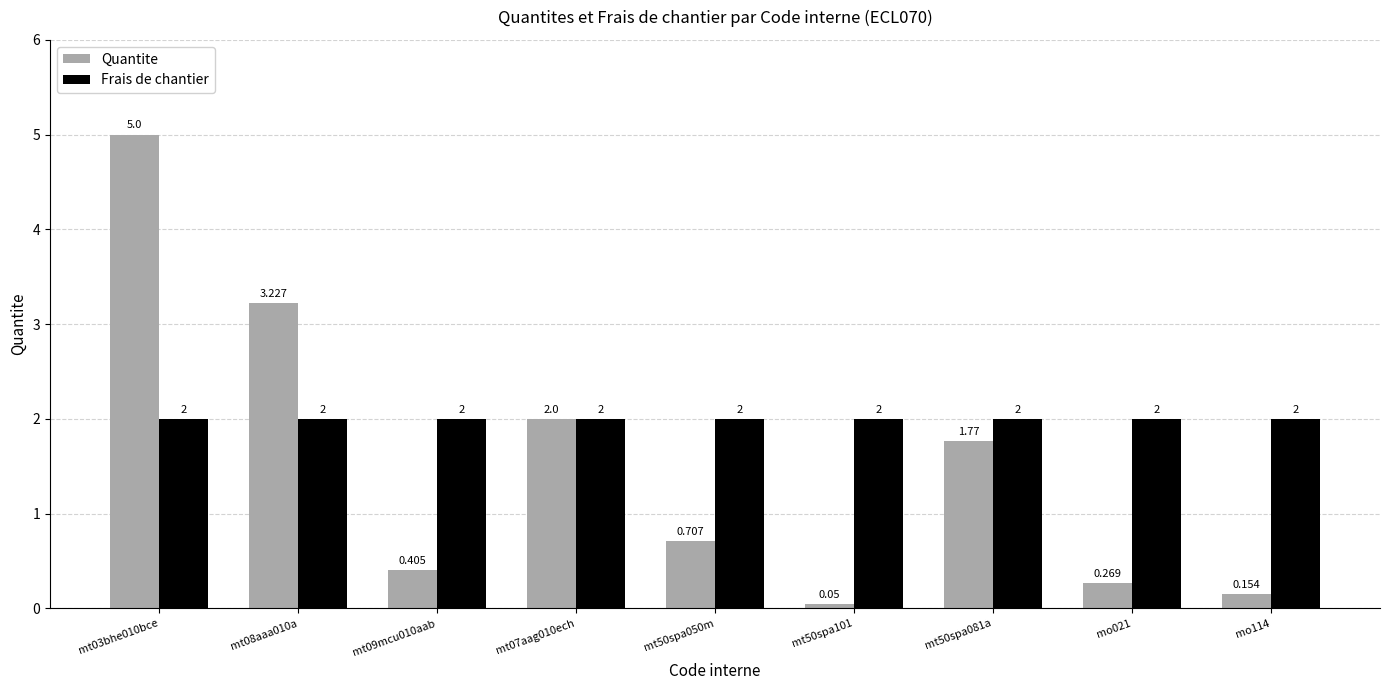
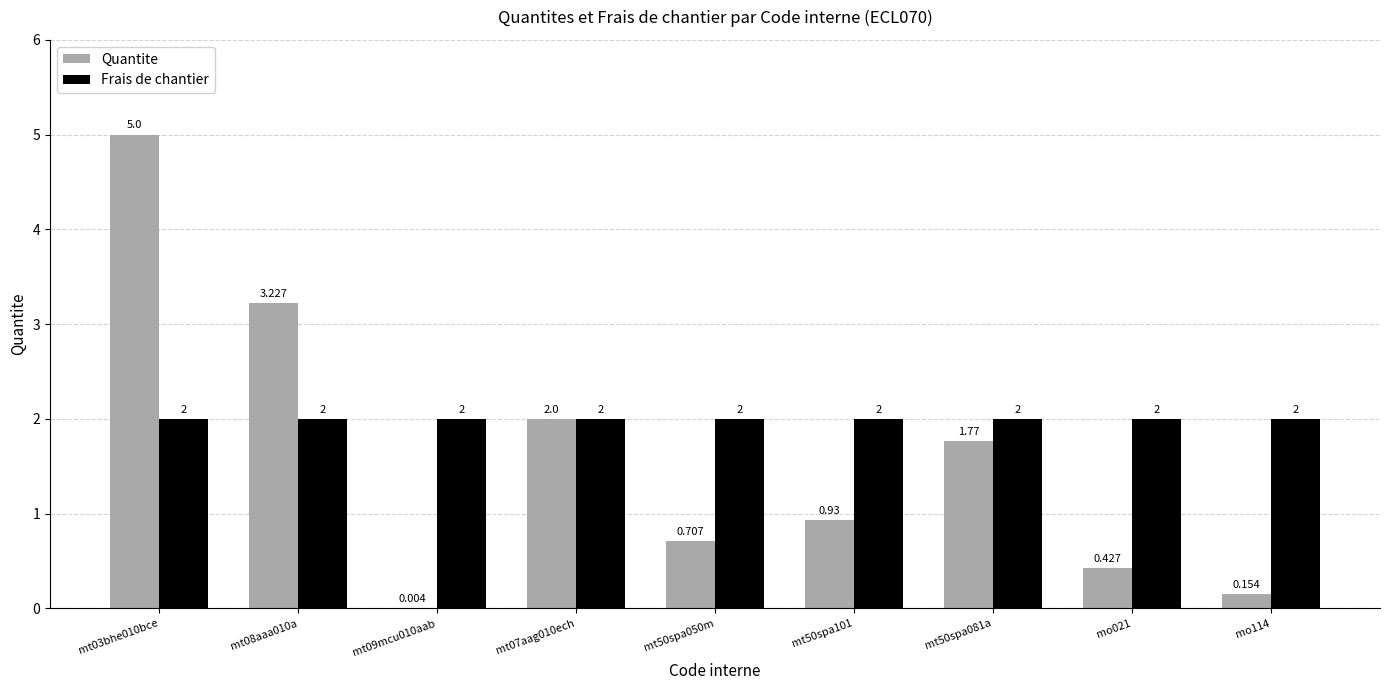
Quantite, mt09mcu010aab: 0.405 -> 0.004
Quantite, mt50spa101: 0.05 -> 0.93
Quantite, mo021: 0.269 -> 0.427
